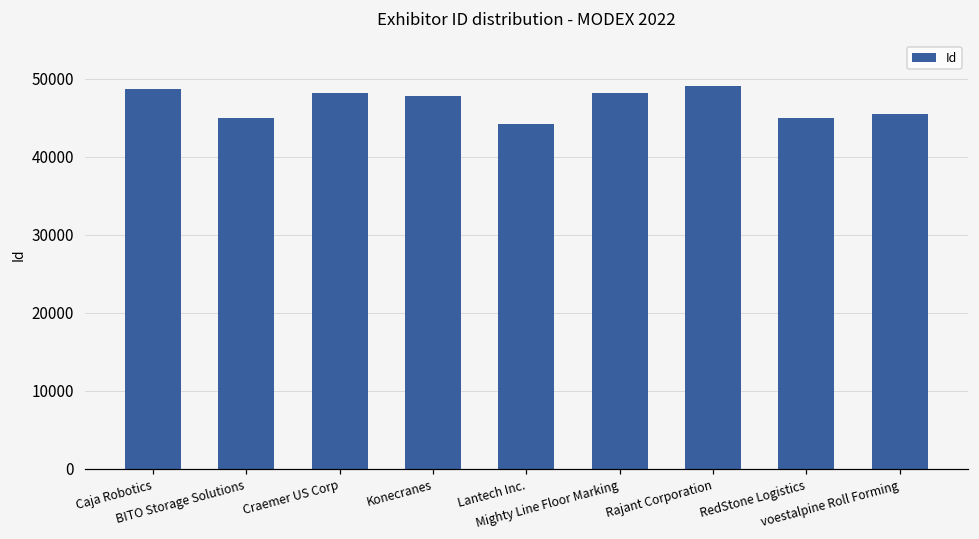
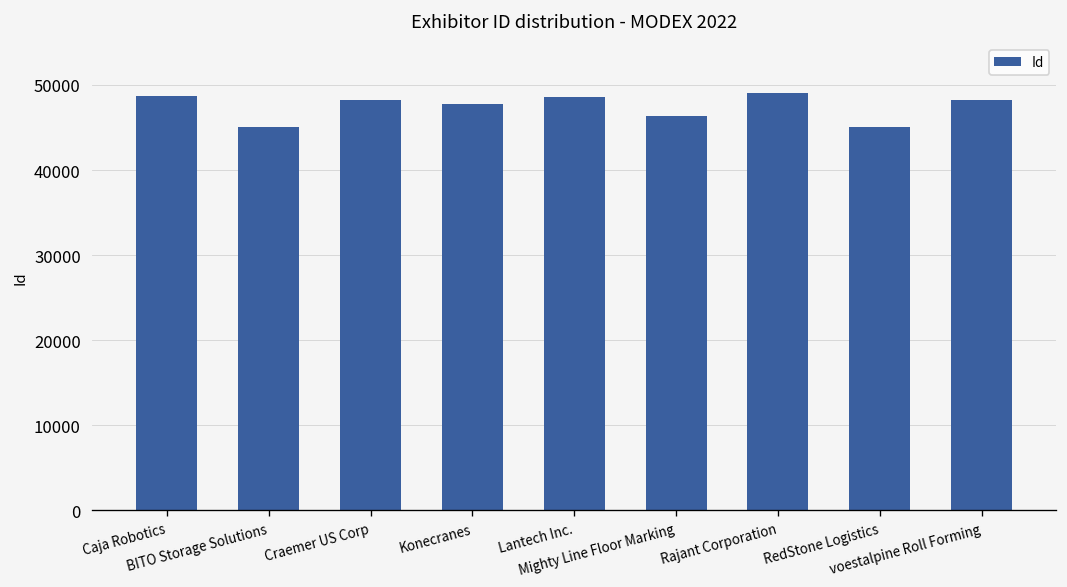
Lantech Inc.: 44000 -> 49000
Mighty Line Floor Marking: 48000 -> 46000
voestalpine Roll Forming: 46000 -> 48000
